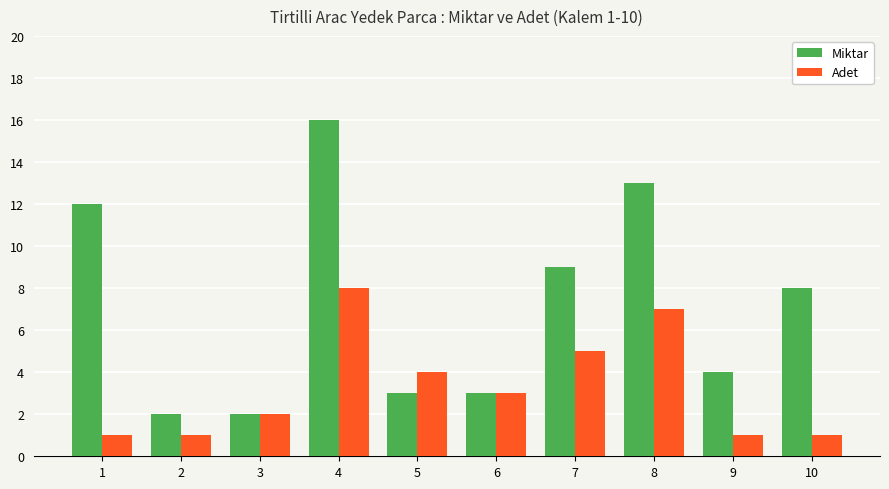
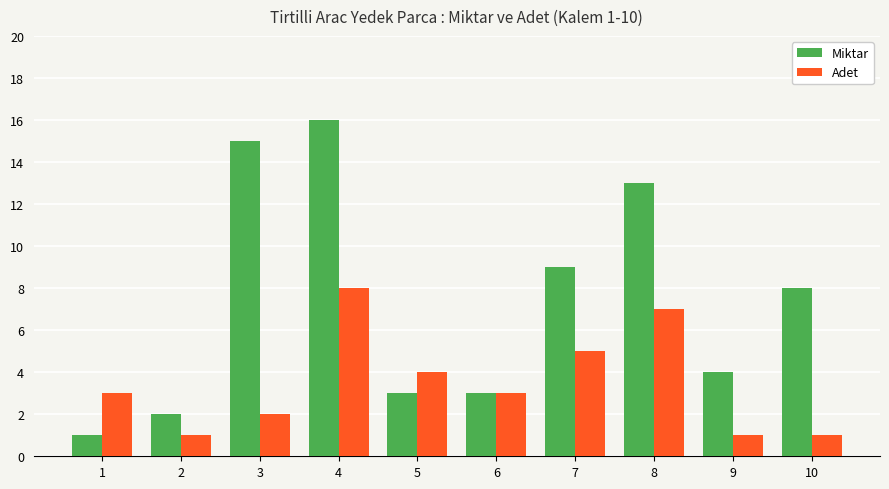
Miktar, 1: 12 -> 1
Adet, 1: 1 -> 3
Miktar, 3: 2 -> 15
